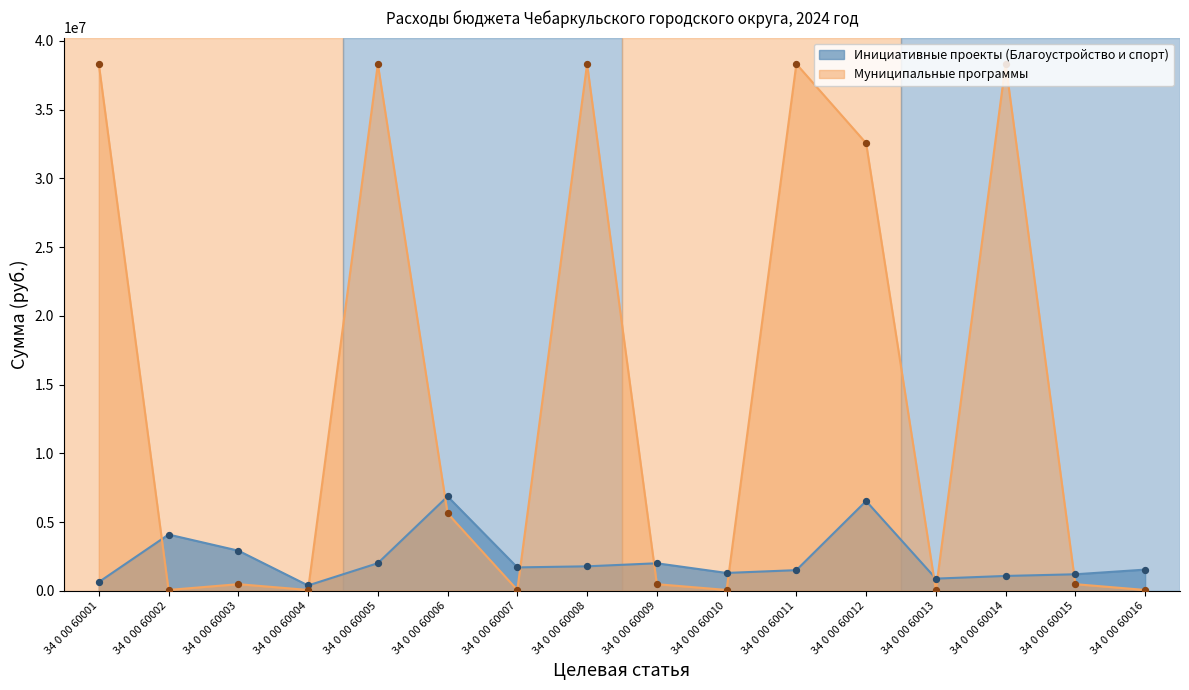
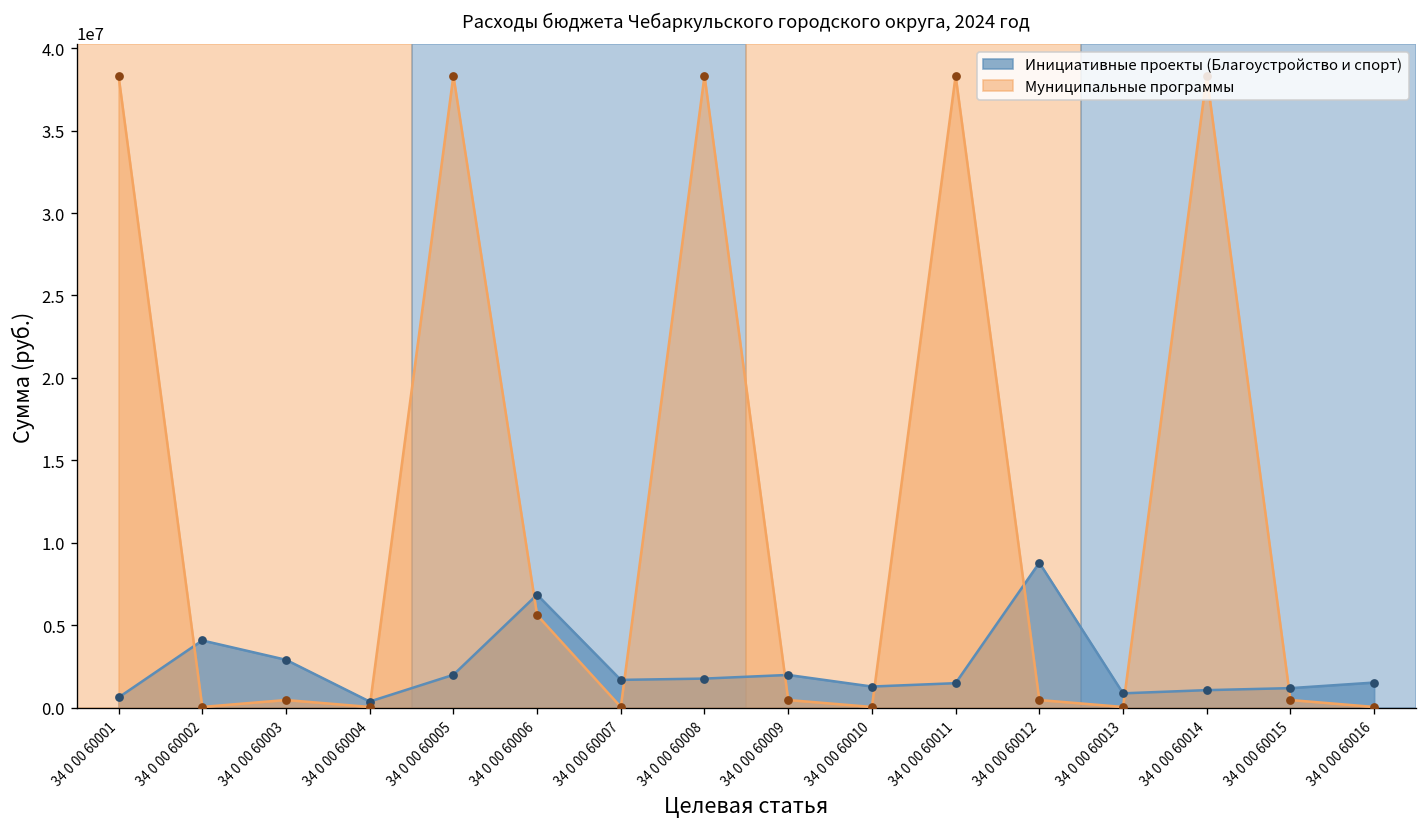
Инициативные проекты (Благоустройство и спорт), 34 0 00 60012: 6500000 -> 8800000
Муниципальные программы, 34 0 00 60012: 32600000 -> 500000
